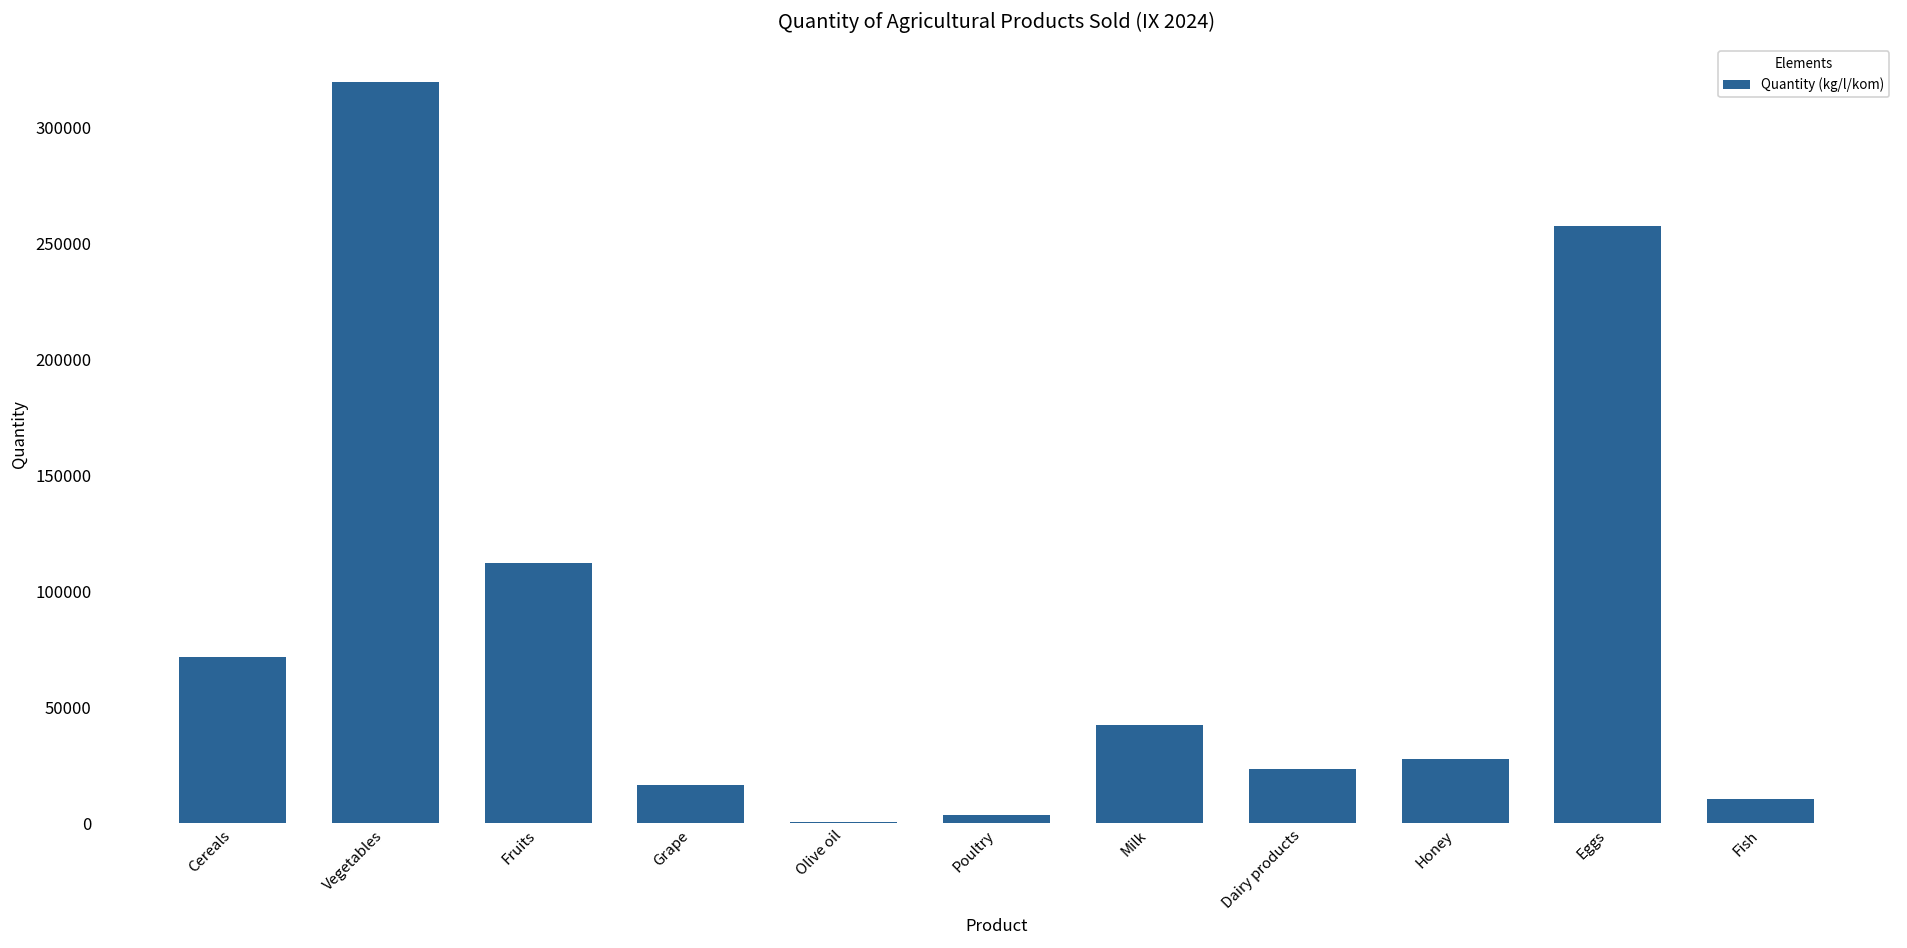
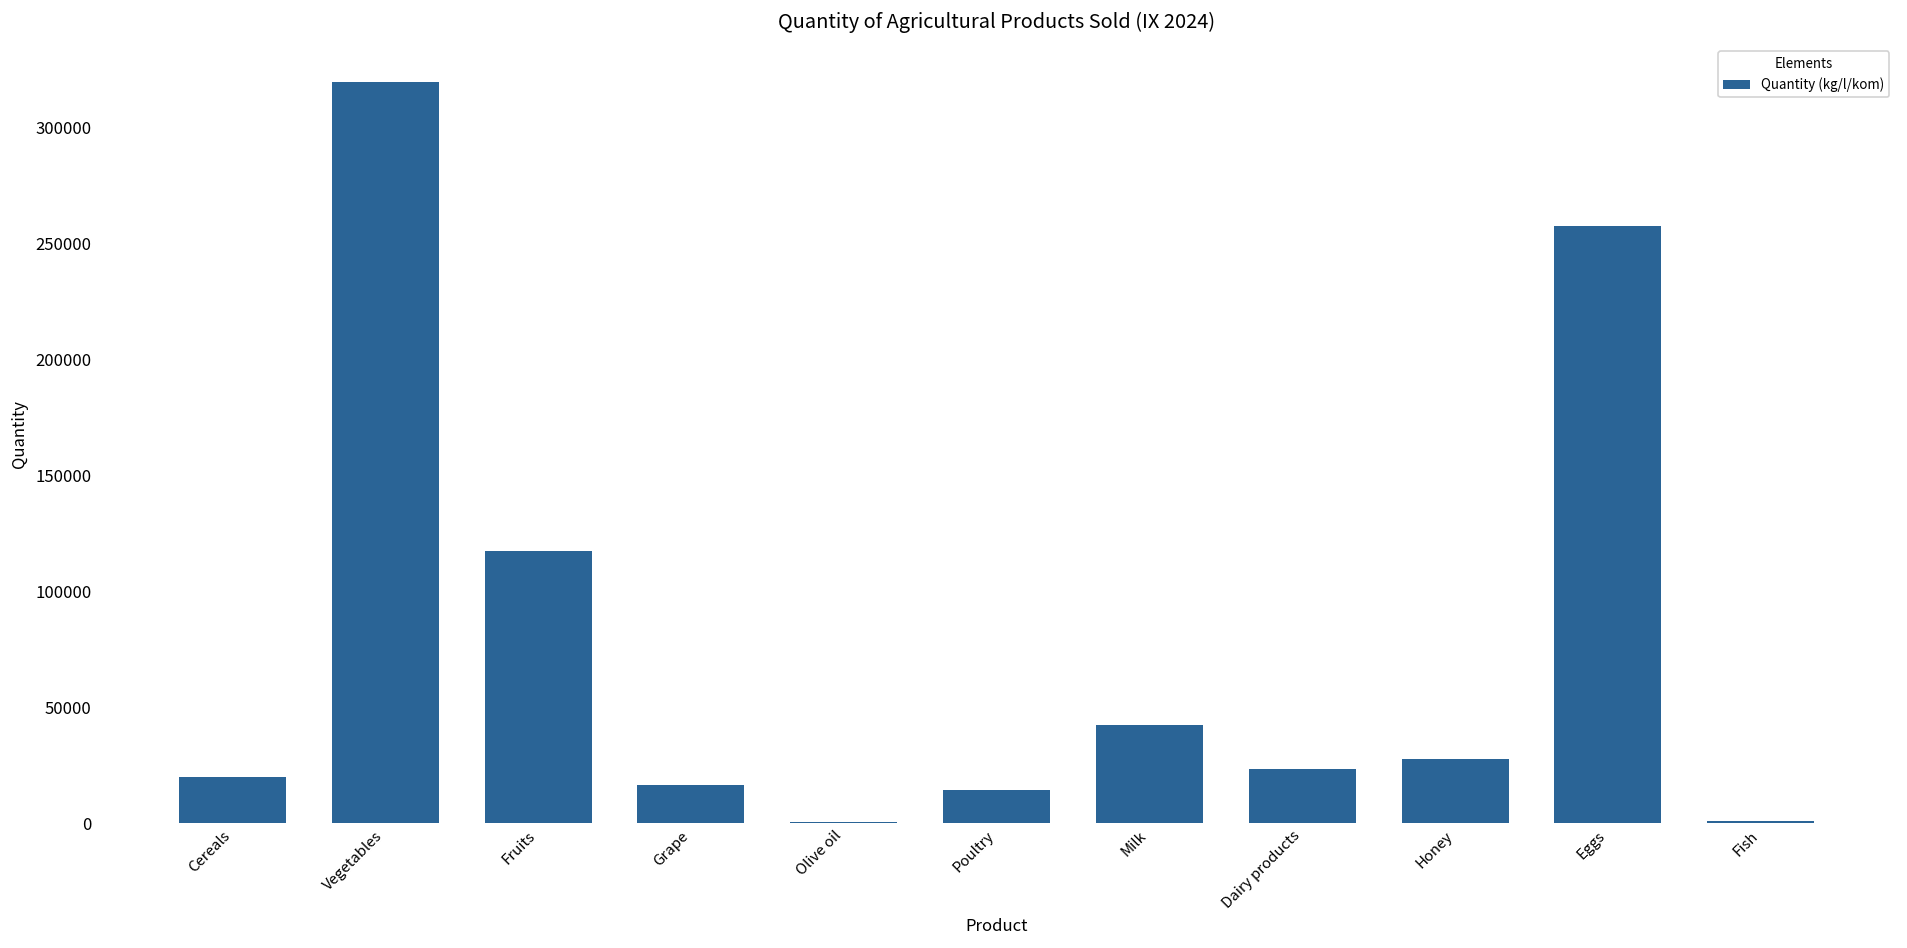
Cereals: 71000 -> 20000
Fruits: 112000 -> 117000
Poultry: 3000 -> 14000
Fish: 10000 -> 1000
